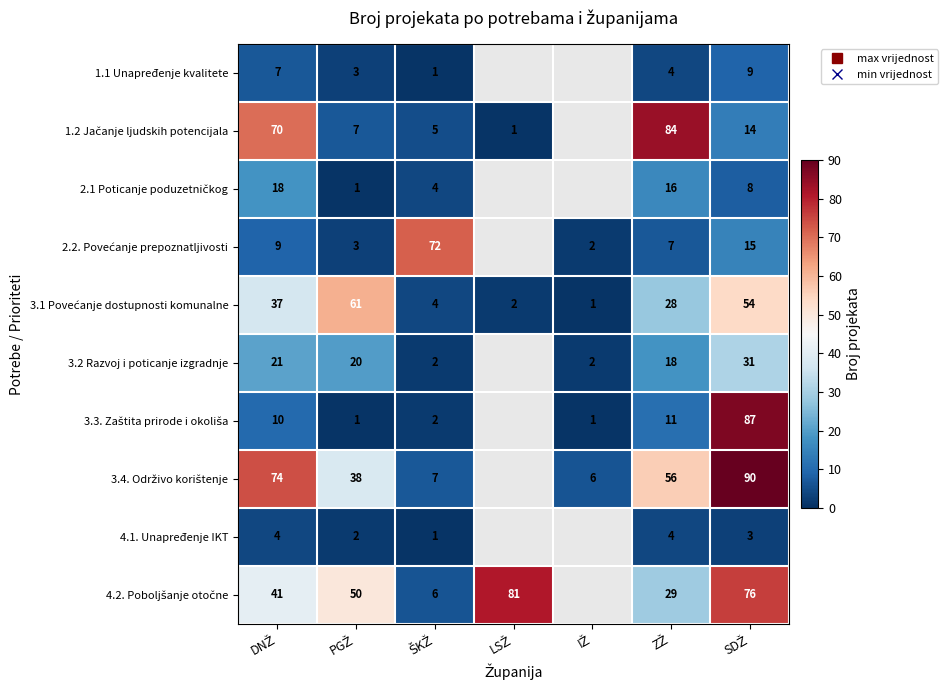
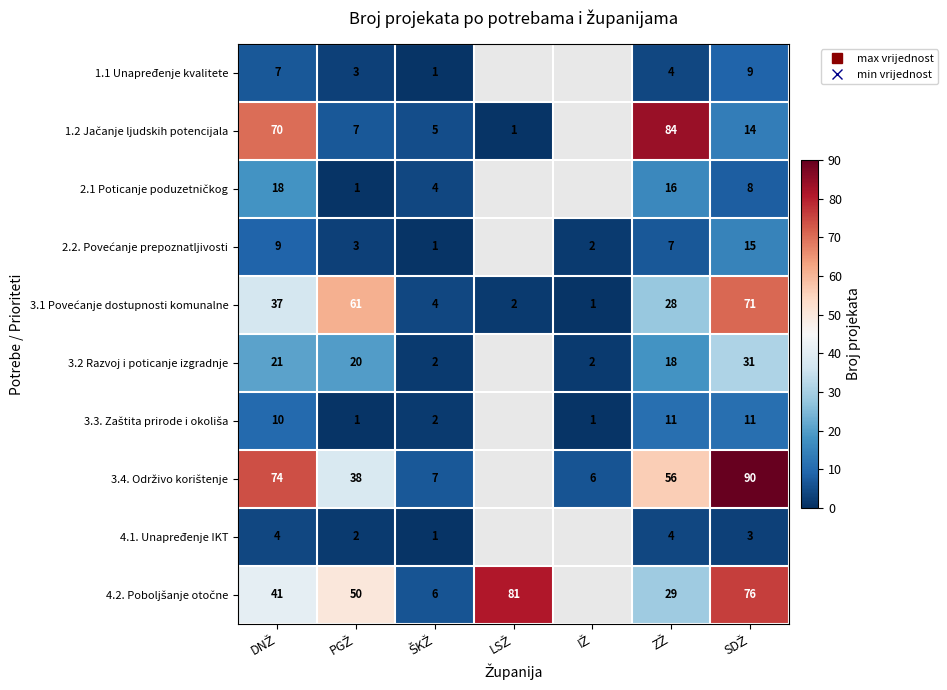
2.2. Povećanje prepoznatljivosti, ŠKŽ: 72 -> 1
3.1 Povećanje dostupnosti komunalne, SDŽ: 54 -> 71
3.3. Zaštita prirode i okoliša, SDŽ: 87 -> 11
